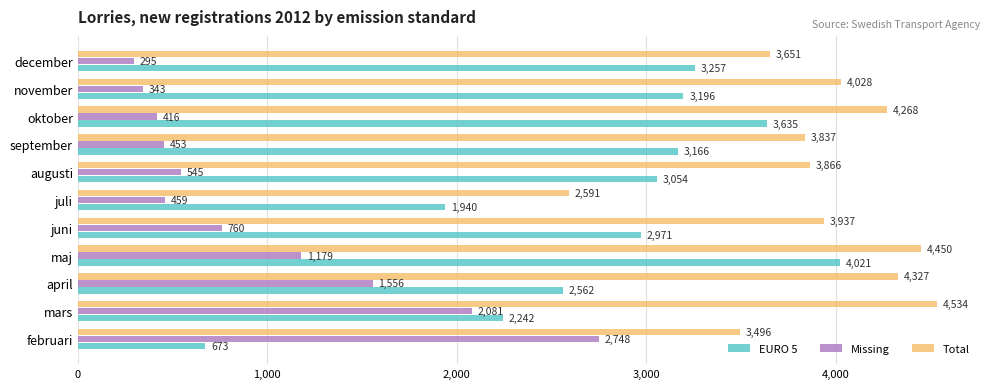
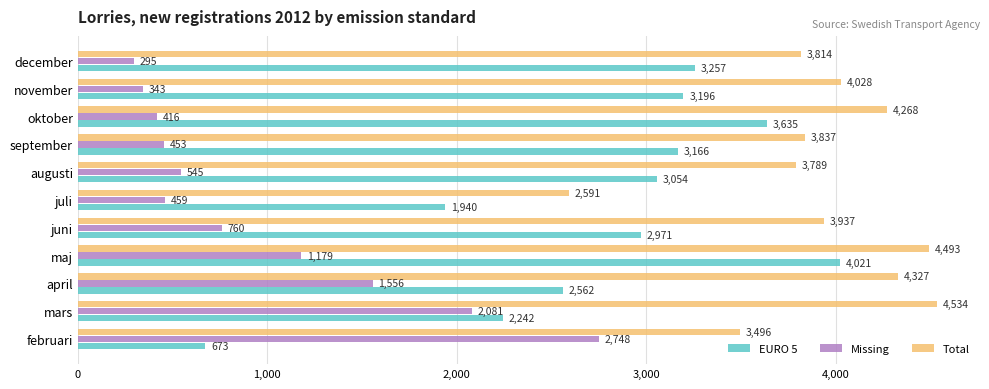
Total, december: 3,651 -> 3,814
Total, augusti: 3,866 -> 3,789
Total, maj: 4,450 -> 4,493
